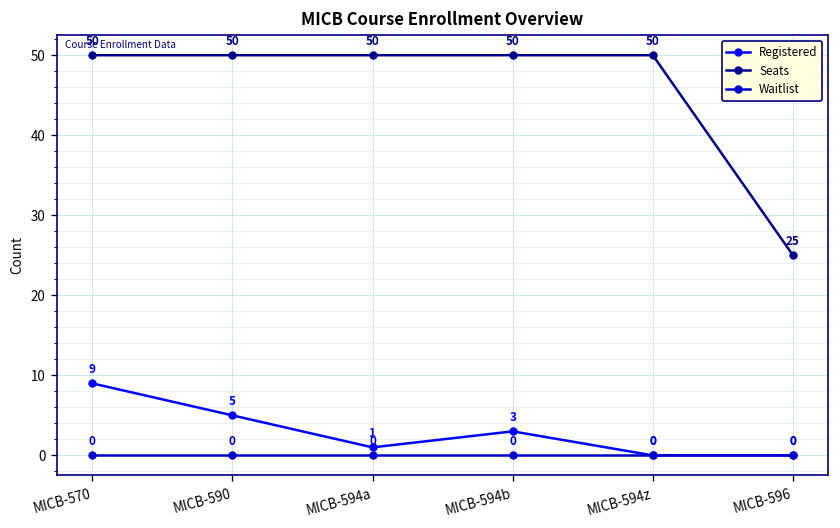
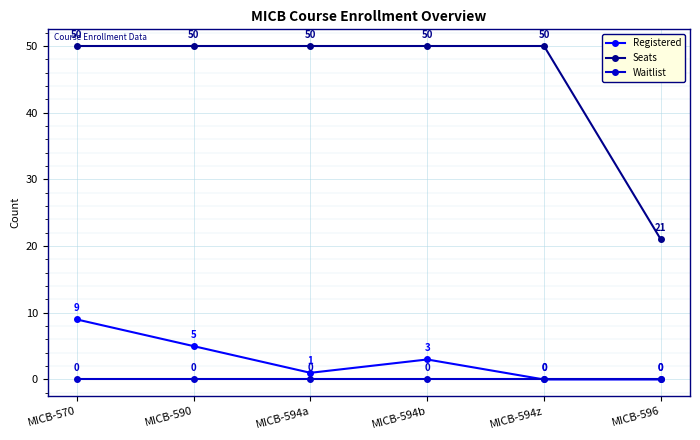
Seats, MICB-596: 25 -> 21
